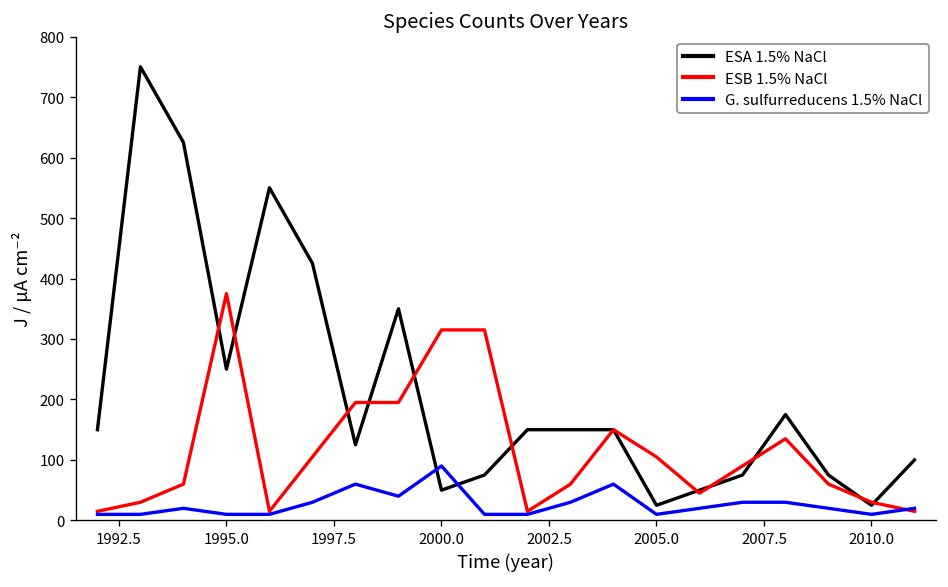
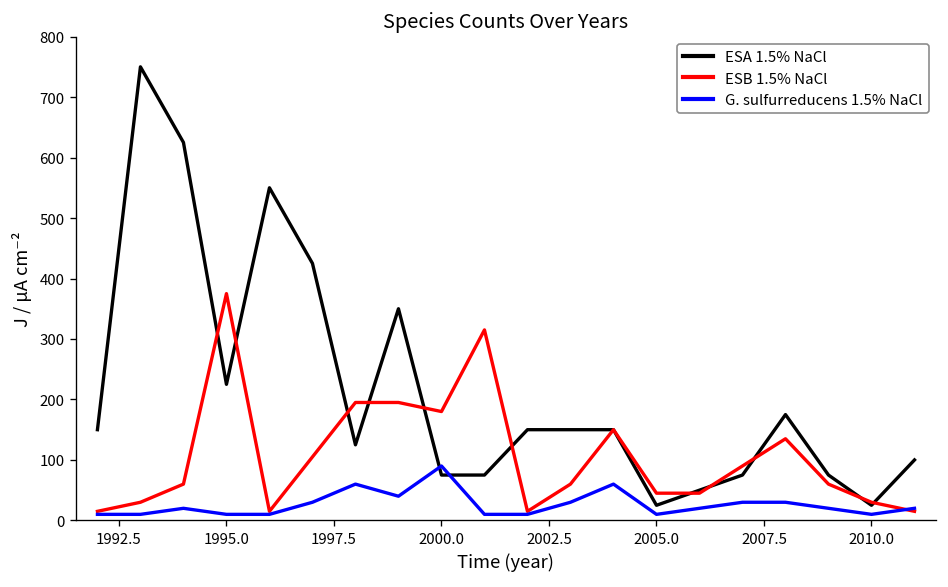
ESA 1.5% NaCl, 1995.0: 250 -> 230
ESA 1.5% NaCl, 2000.0: 50 -> 80
ESB 1.5% NaCl, 2000.0: 320 -> 180
ESB 1.5% NaCl, 2005.0: 110 -> 50
